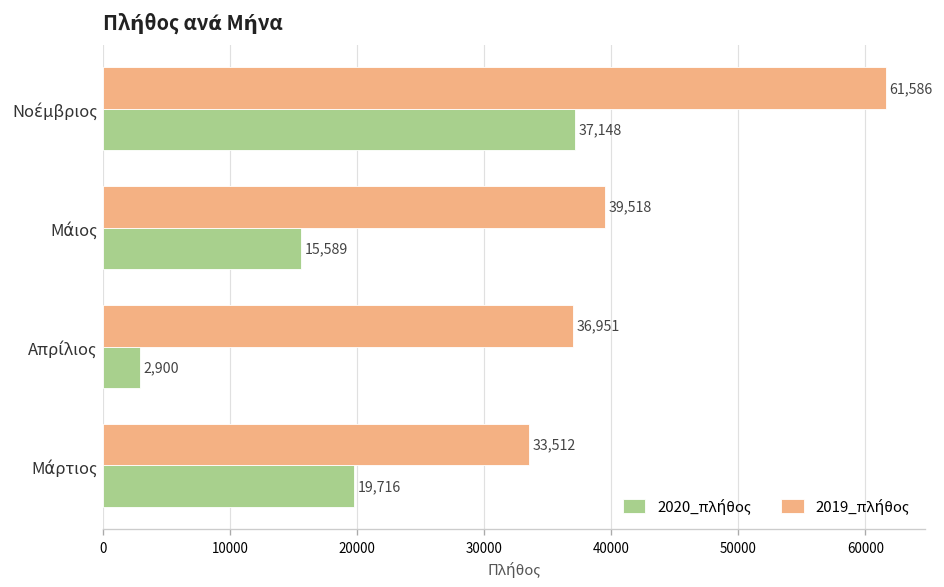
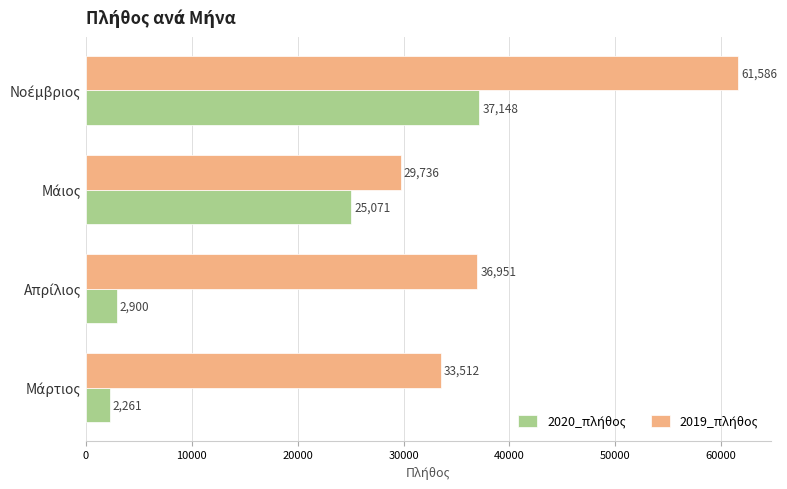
2019_πλήθος, Μάιος: 39,518 -> 29,736
2020_πλήθος, Μάιος: 15,589 -> 25,071
2020_πλήθος, Μάρτιος: 19,716 -> 2,261
